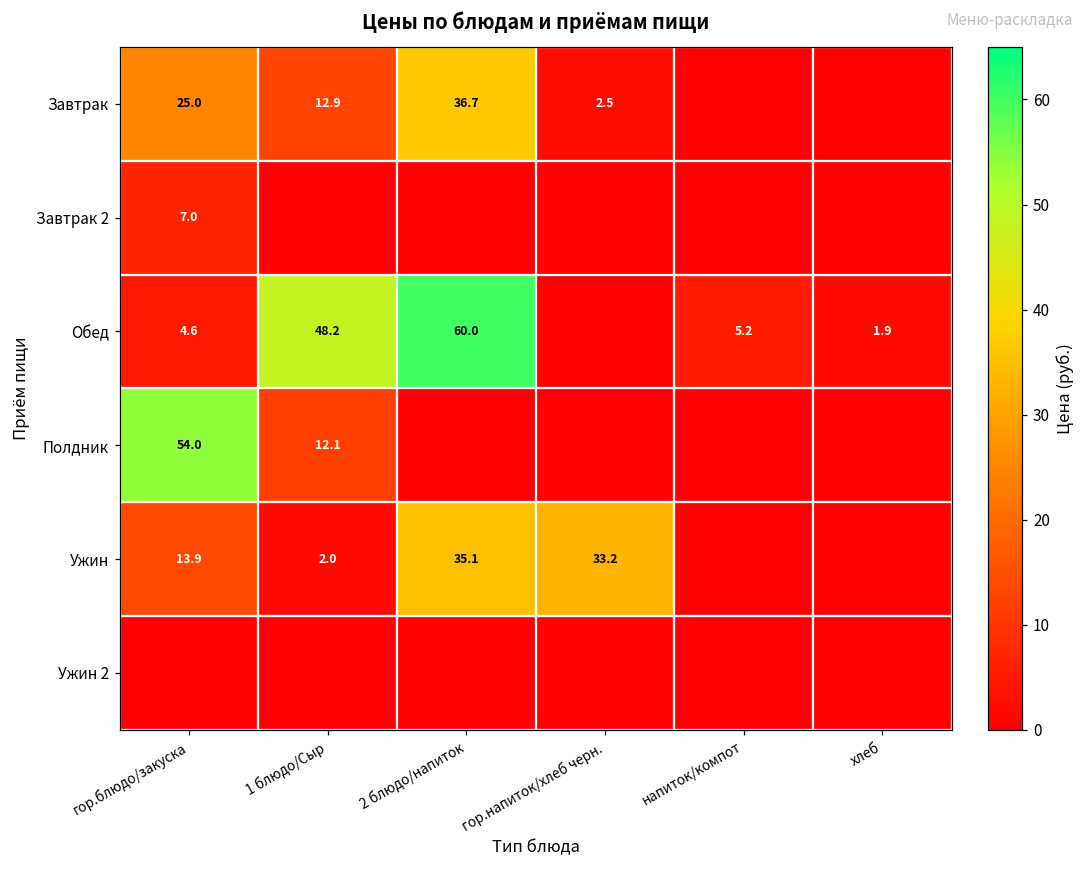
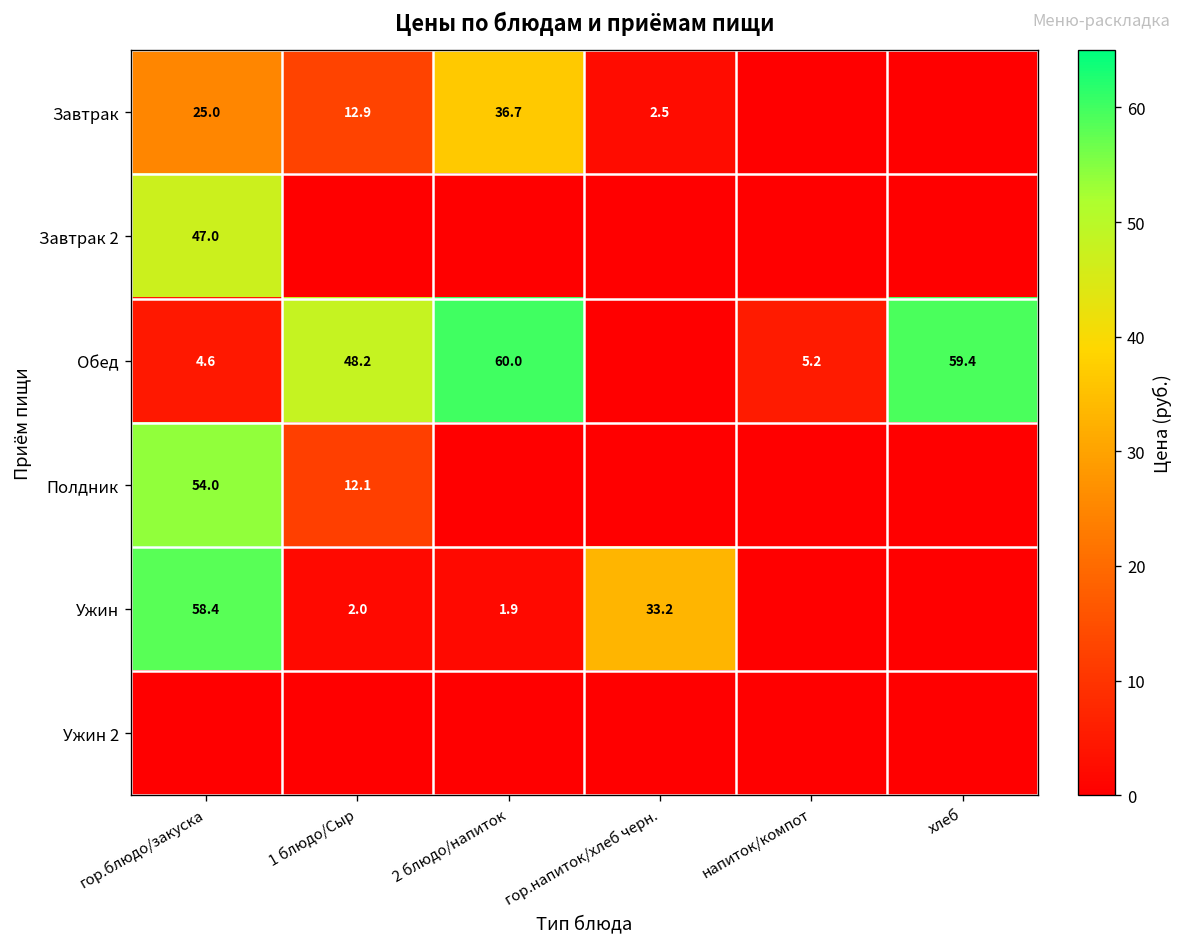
Завтрак 2, гор.блюдо/закуска: 7.0 -> 47.0
Обед, хлеб: 1.9 -> 59.4
Ужин, гор.блюдо/закуска: 13.9 -> 58.4
Ужин, 2 блюдо/напиток: 35.1 -> 1.9
